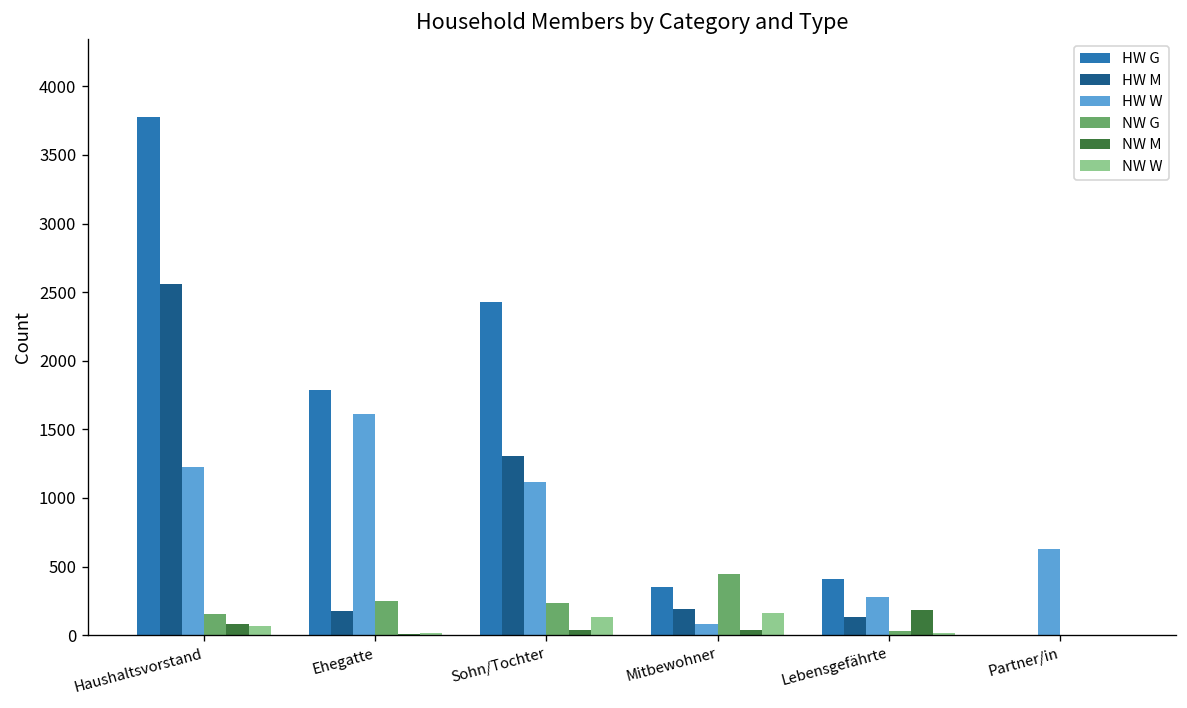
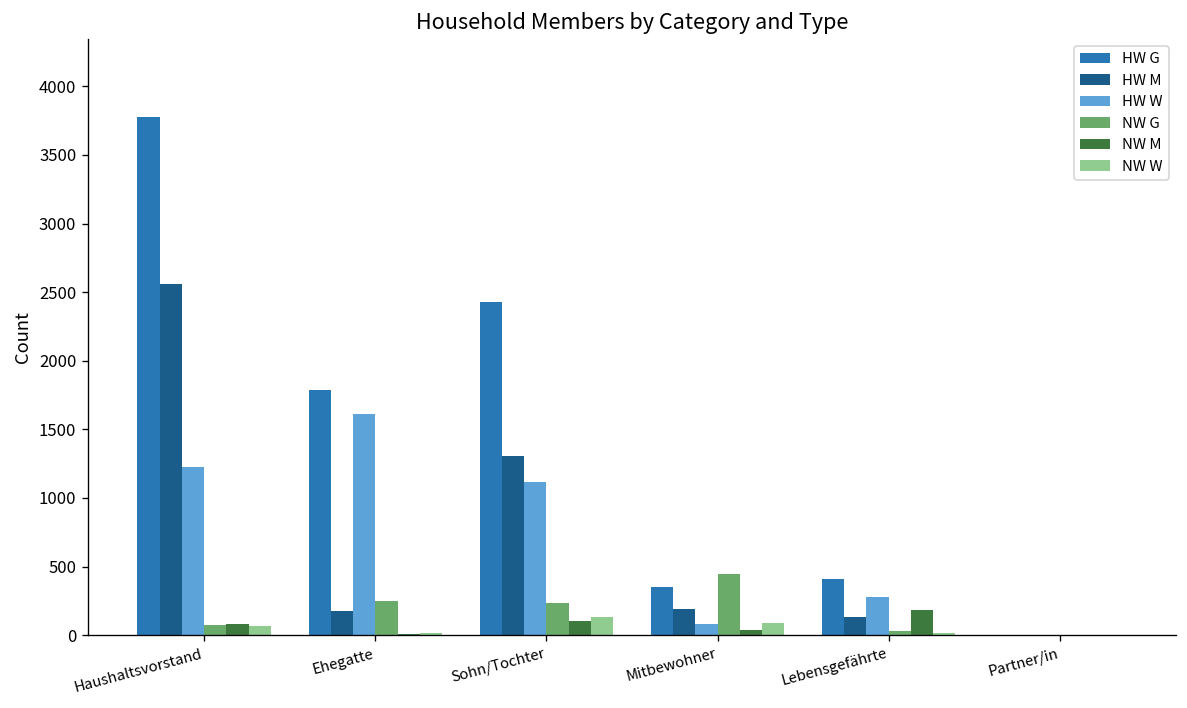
NW G, Haushaltsvorstand: 150 -> 70
NW M, Sohn/Tochter: 40 -> 110
NW W, Mitbewohner: 160 -> 90
HW W, Partner/in: 630 -> 0
